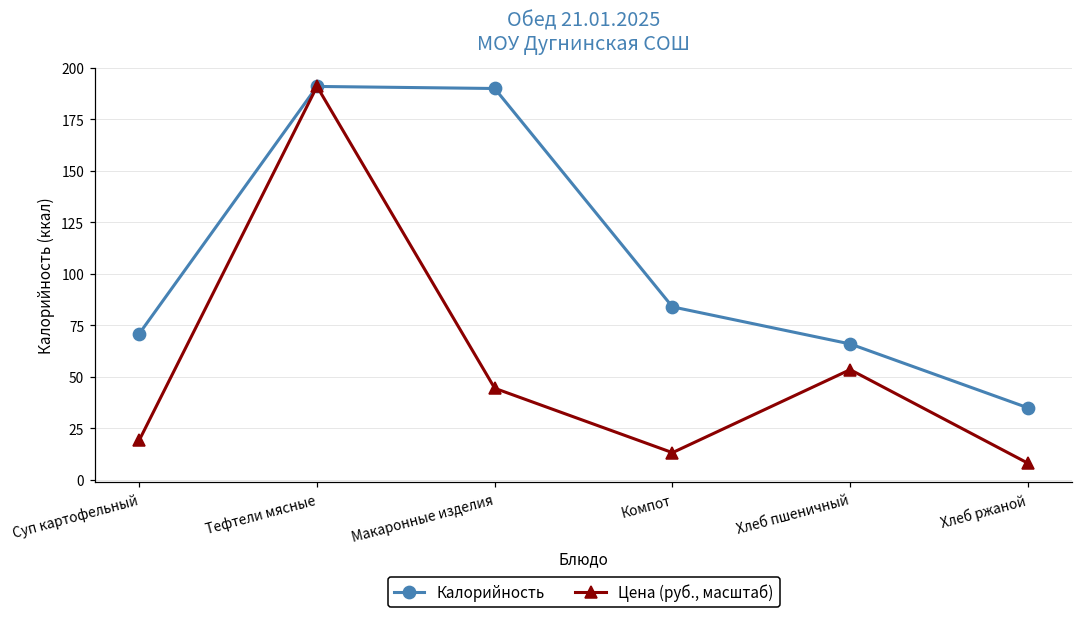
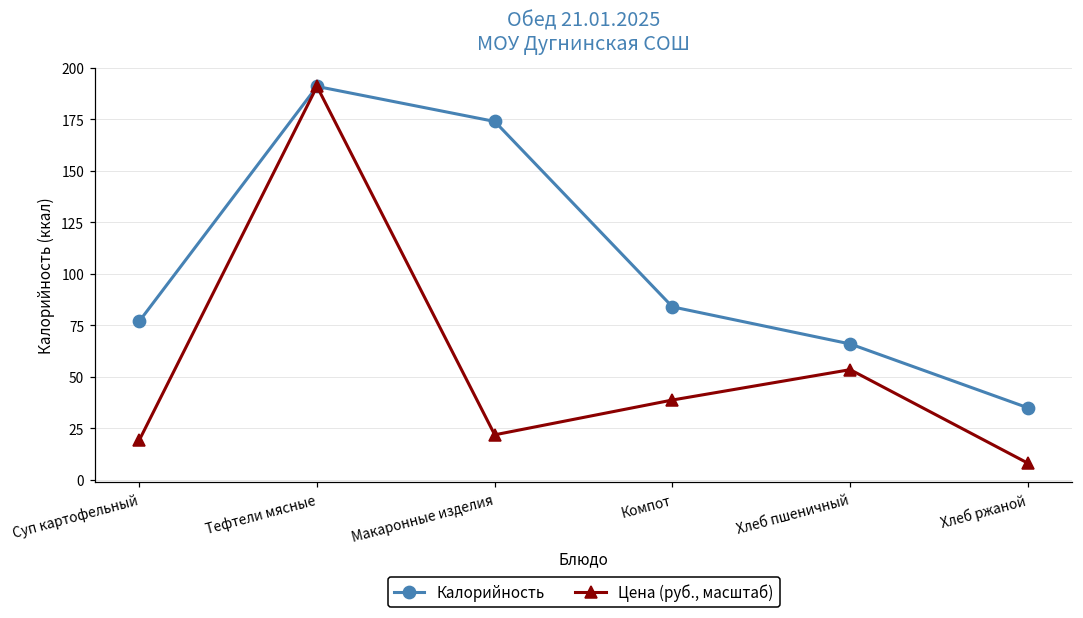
Калорийность, Суп картофельный: 71 -> 77
Калорийность, Макаронные изделия: 190 -> 174
Цена (руб., масштаб), Макаронные изделия: 44 -> 22
Цена (руб., масштаб), Компот: 13 -> 39
